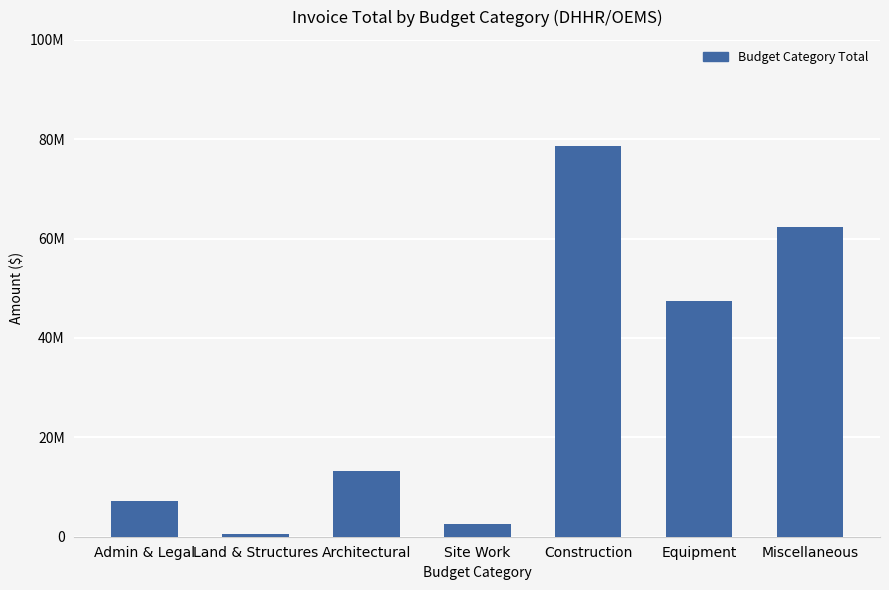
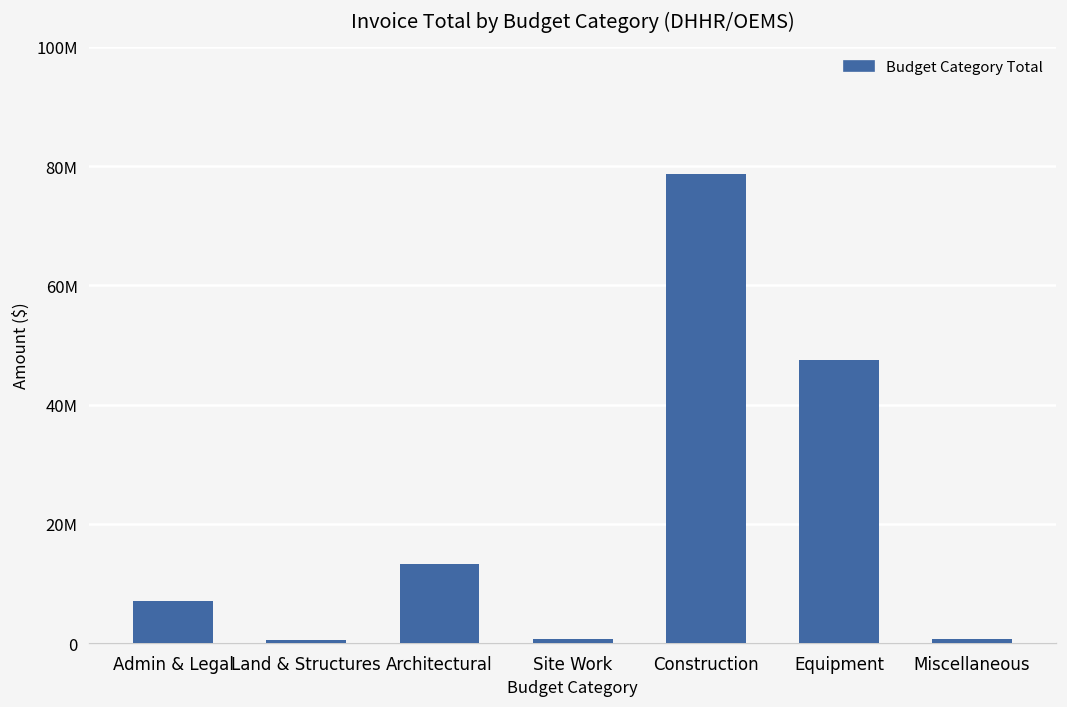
Site Work: 2000000 -> 1000000
Miscellaneous: 62000000 -> 1000000
